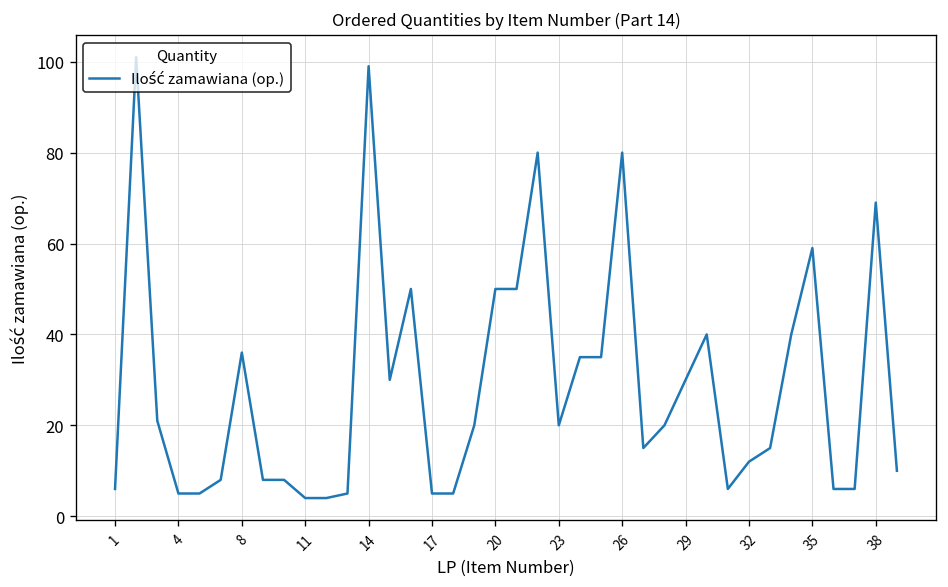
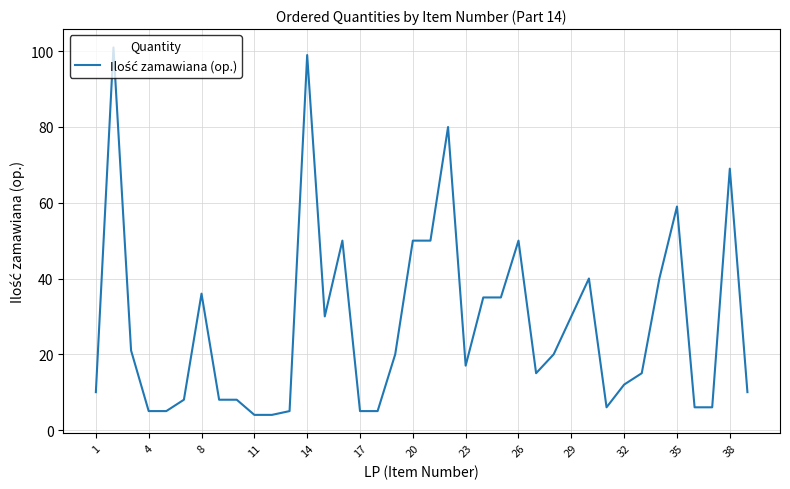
1: 6 -> 10
23: 20 -> 17
26: 80 -> 50
